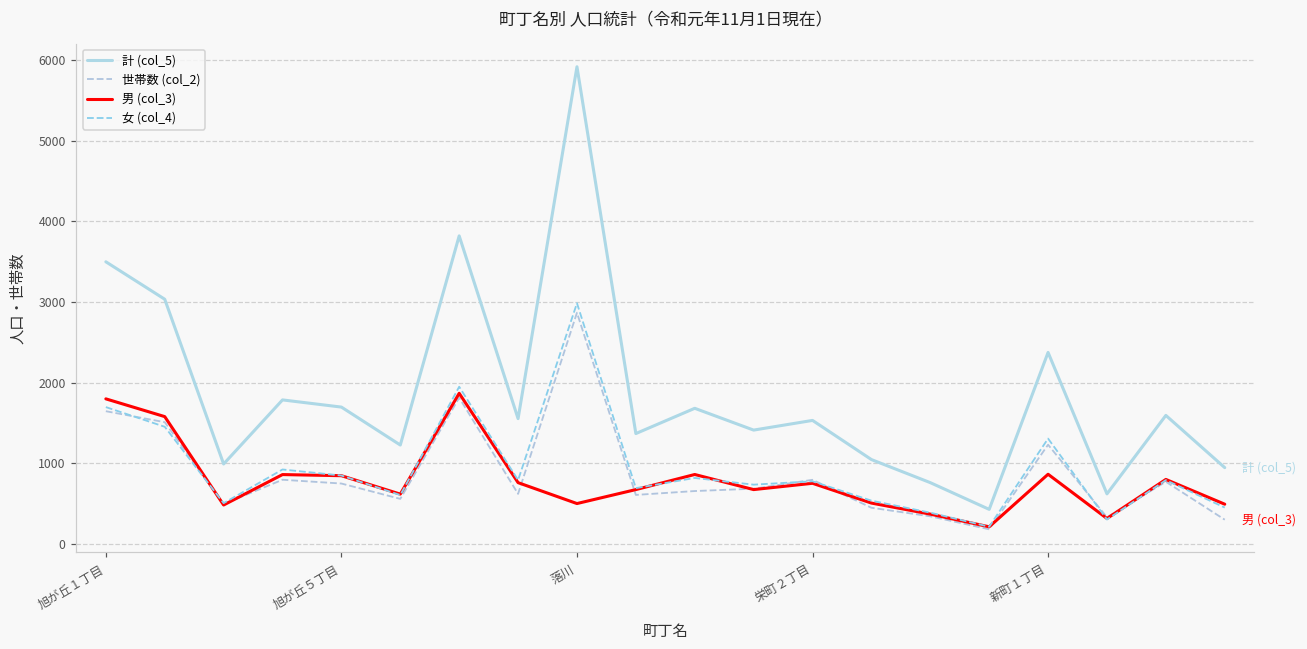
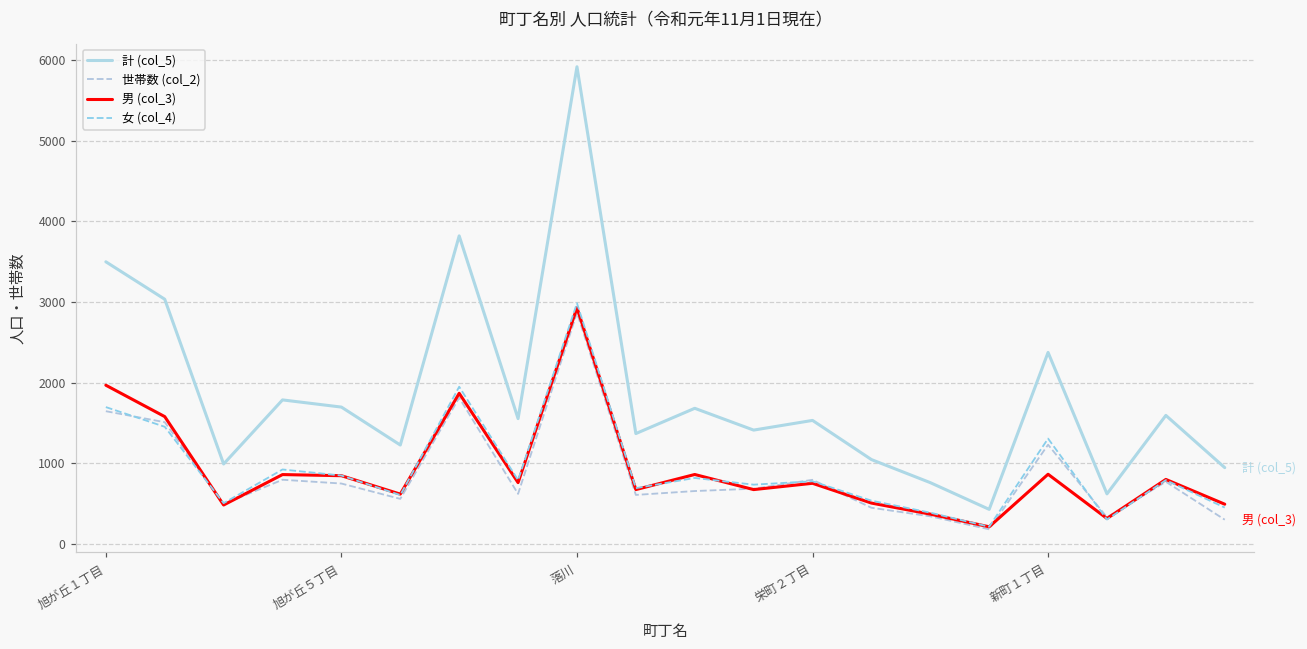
男 (col_3), 旭が丘１丁目: 1800 -> 2000
男 (col_3), 落川: 500 -> 2900
